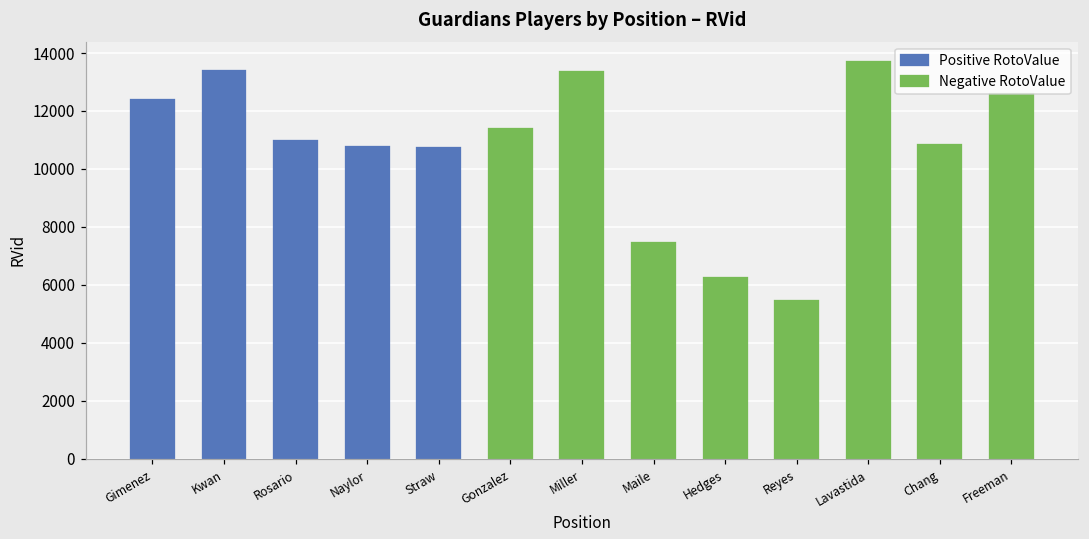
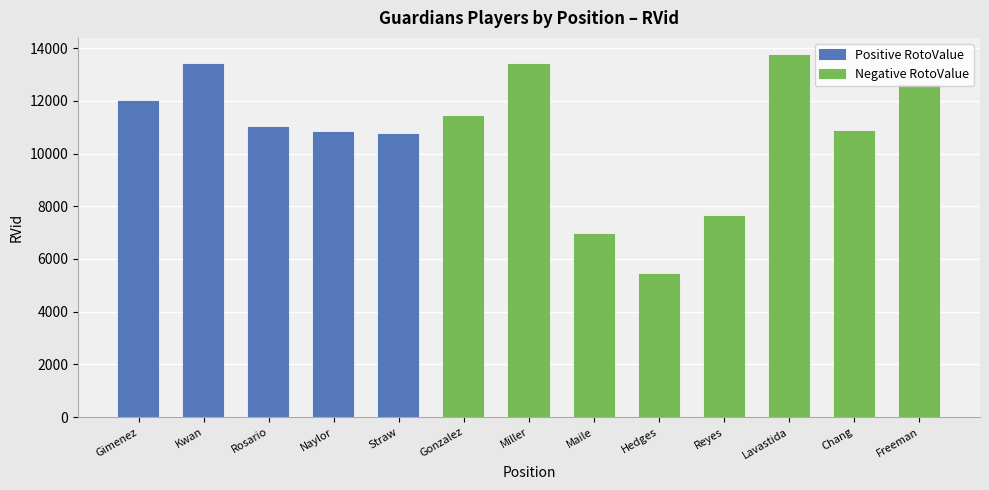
Positive RotoValue, Gimenez: 12400 -> 11900
Negative RotoValue, Maile: 7400 -> 6900
Negative RotoValue, Hedges: 6200 -> 5400
Negative RotoValue, Reyes: 5500 -> 7600
